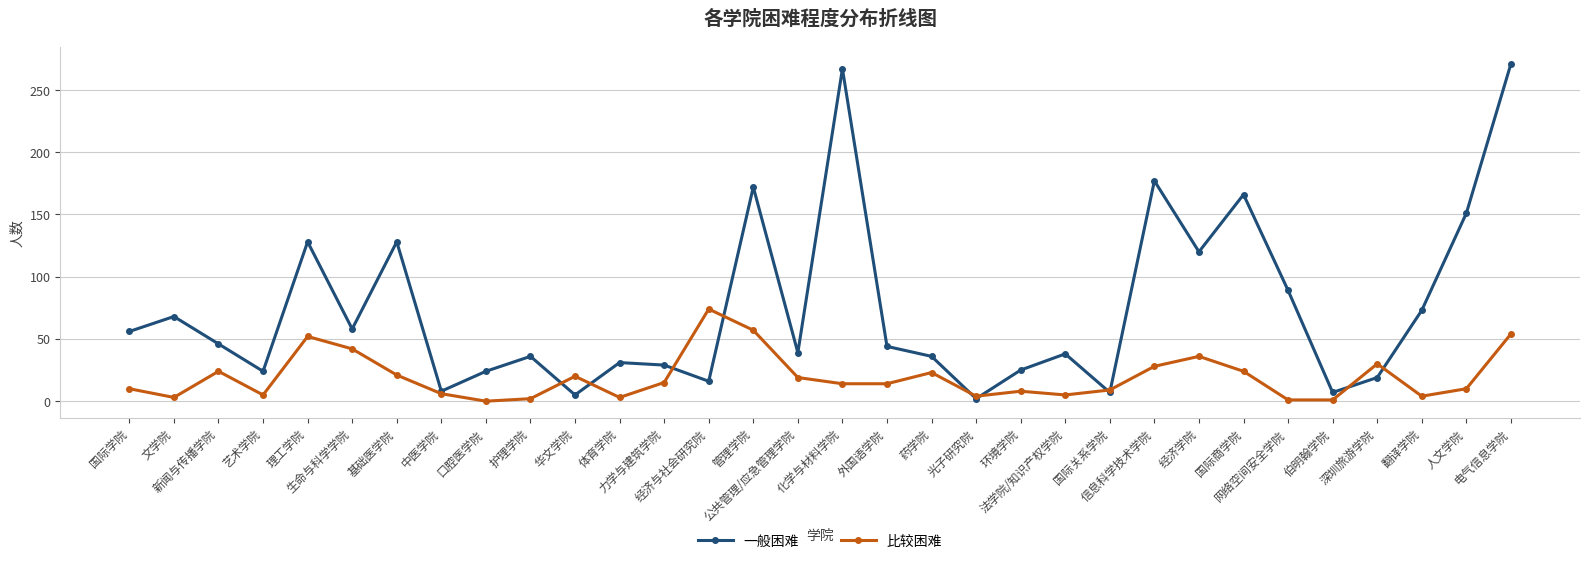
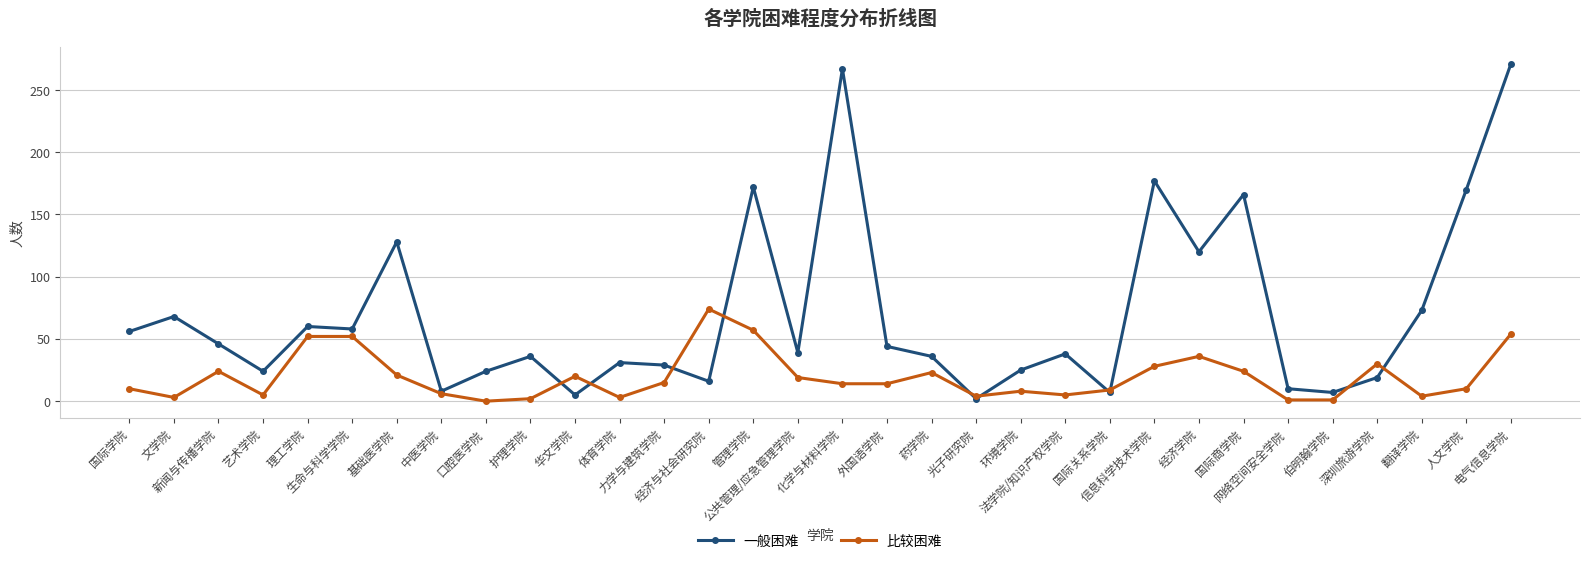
一般困难, 理工学院: 128 -> 60
比较困难, 生命与科学学院: 42 -> 52
一般困难, 网络空间安全学院: 89 -> 10
一般困难, 人文学院: 151 -> 170
